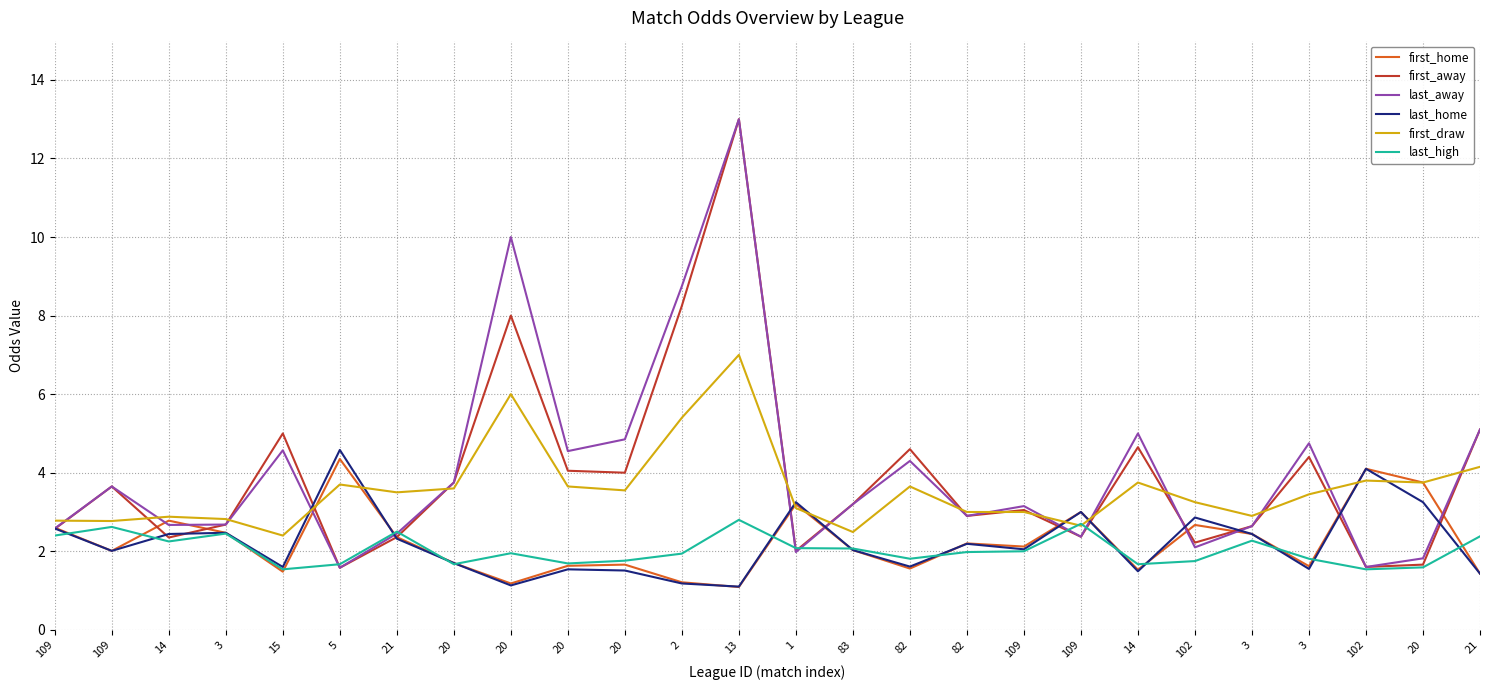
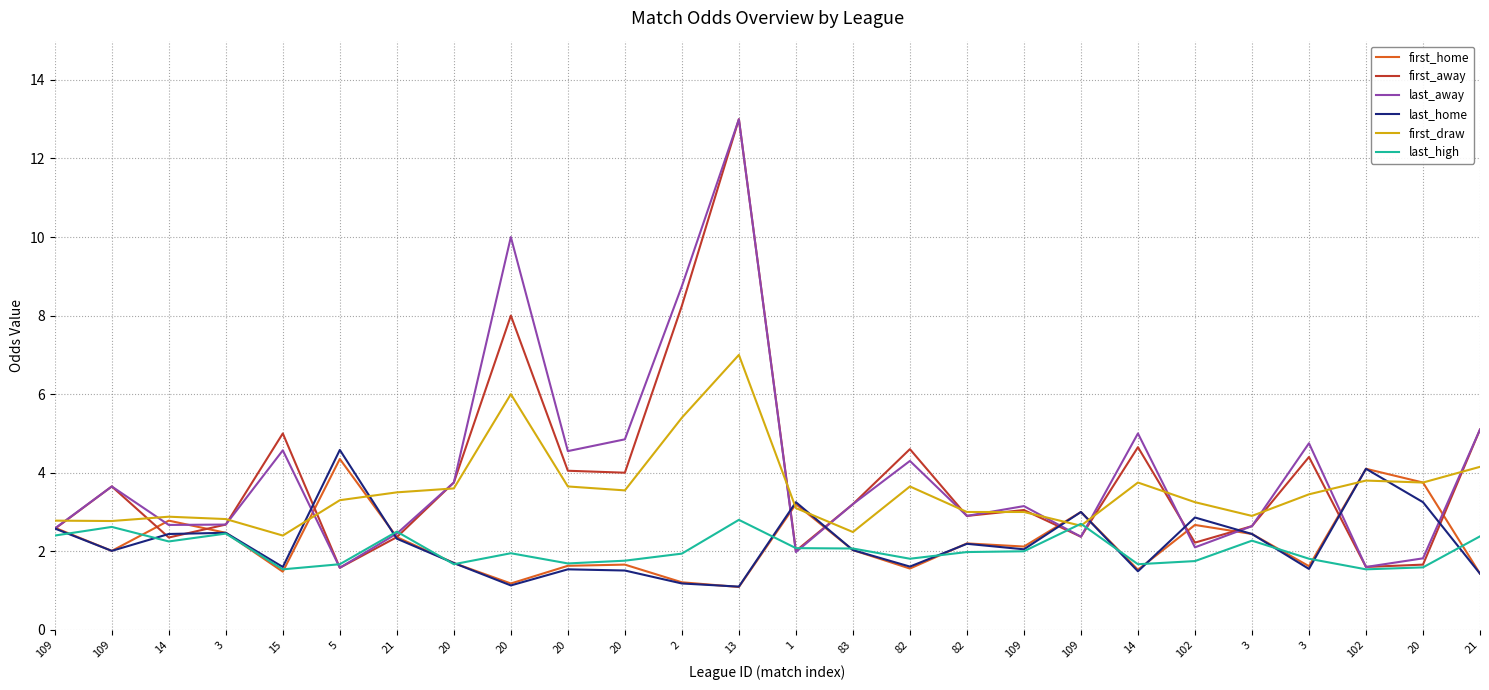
first_draw, 5: 3.7 -> 3.3
